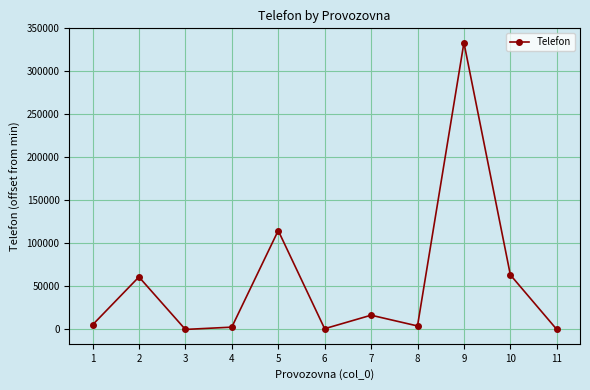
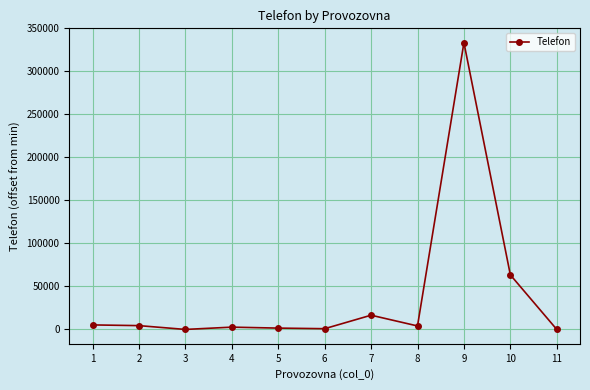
2: 60000 -> 0
5: 110000 -> 0
